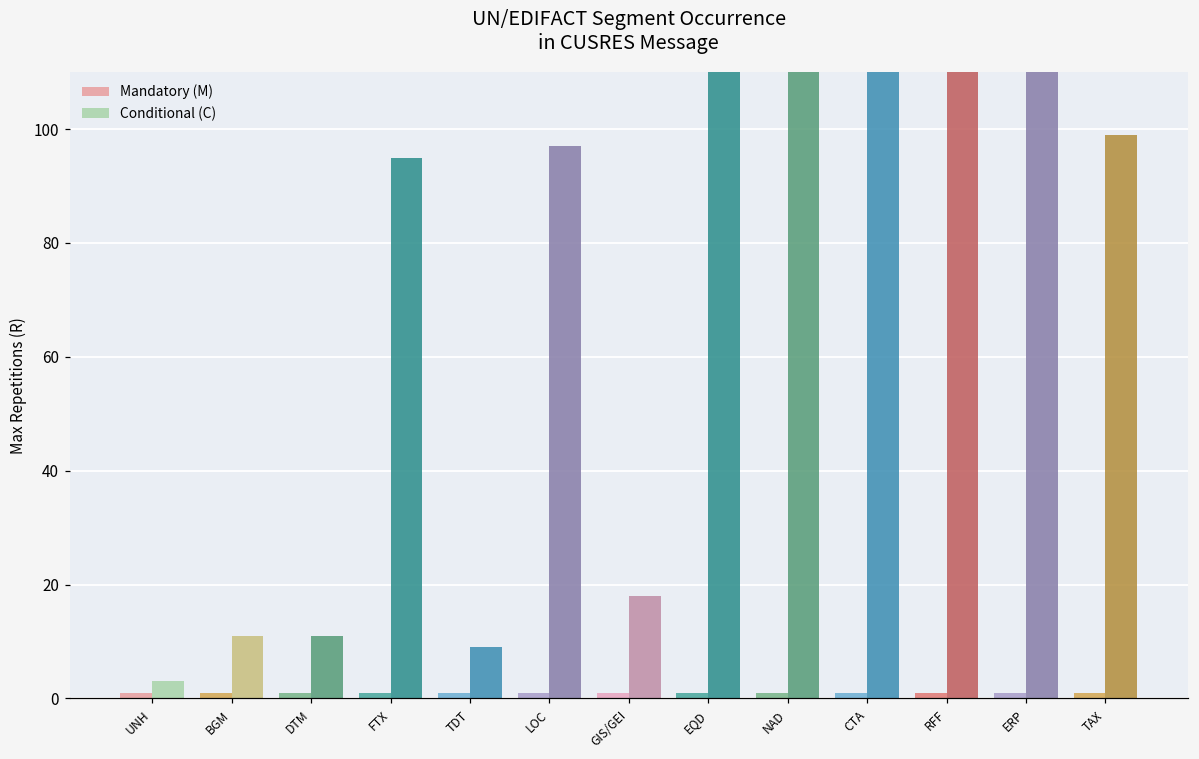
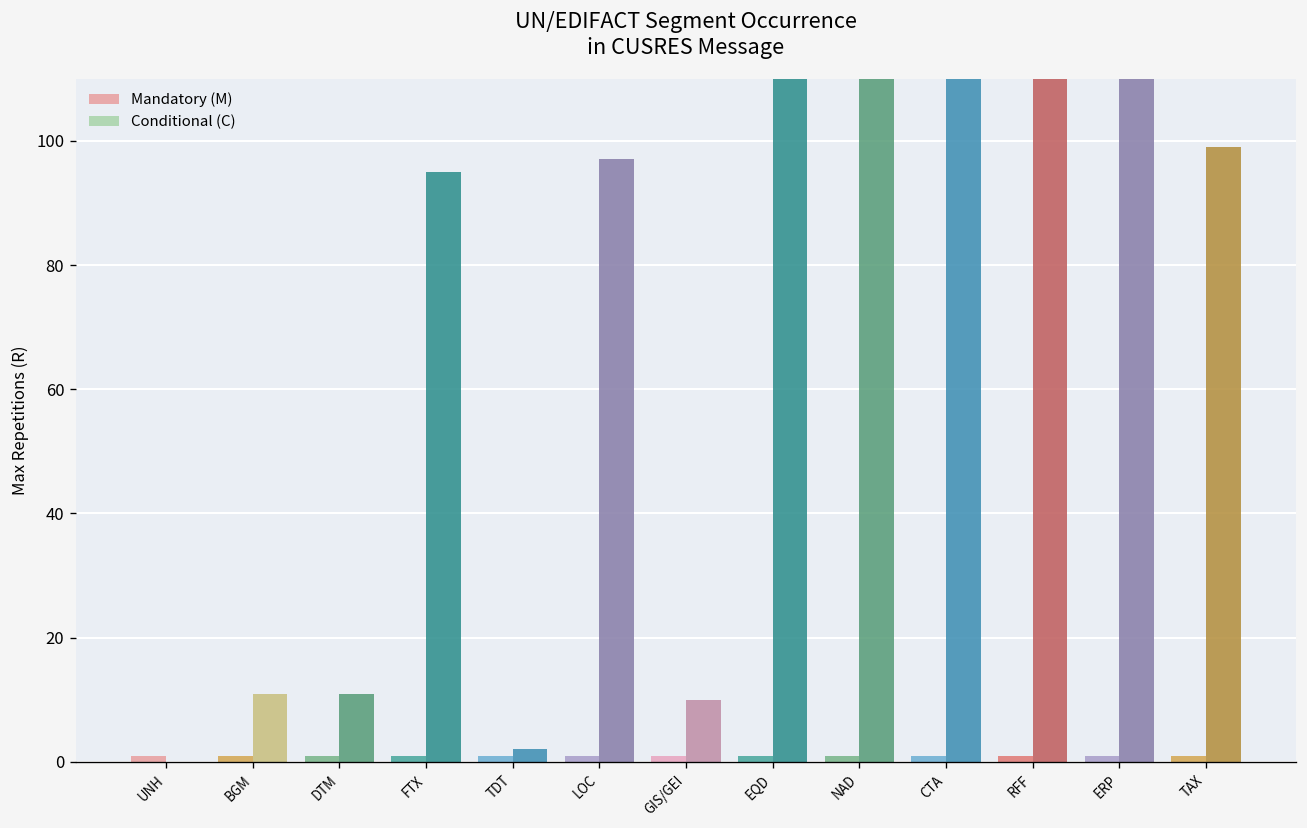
Conditional (C), UNH: 3 -> 0
Conditional (C), TDT: 9 -> 2
Conditional (C), GIS/GEI: 18 -> 10
